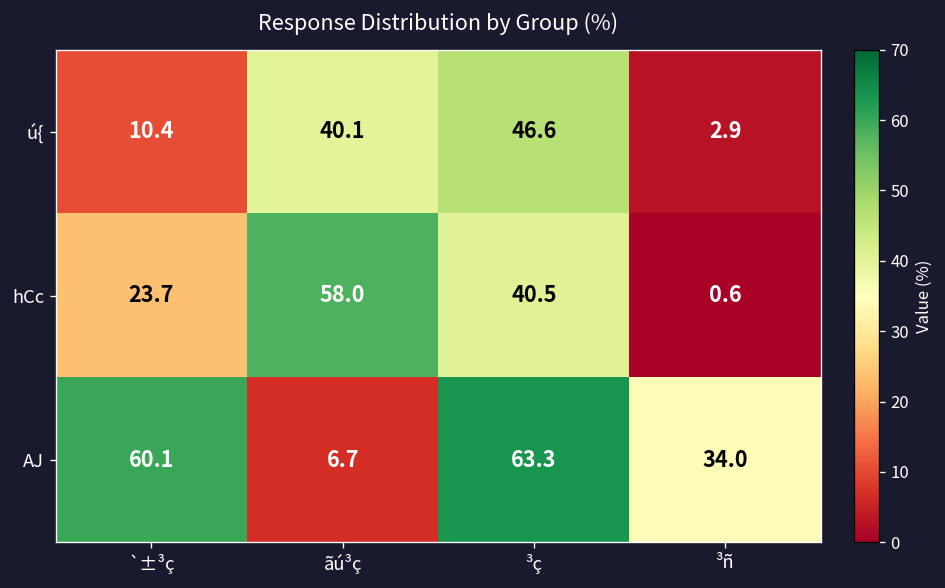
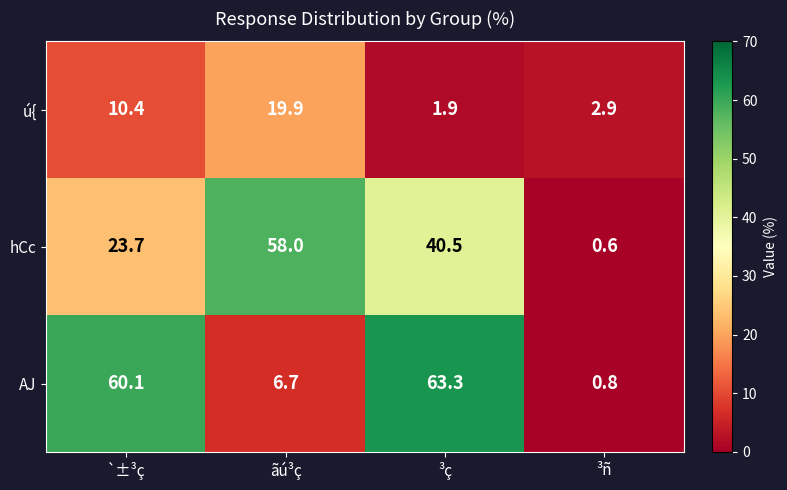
ú{, ãú³ç: 40.1 -> 19.9
ú{, ³ç: 46.6 -> 1.9
AJ, ³ñ: 34.0 -> 0.8
